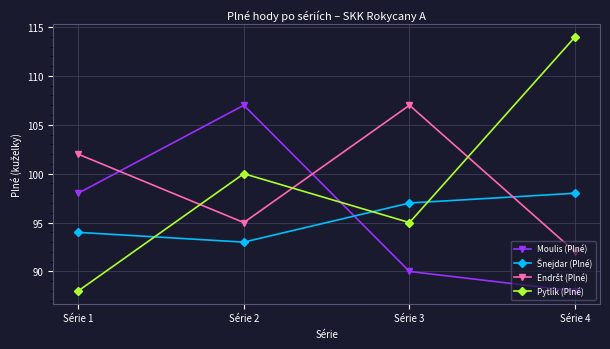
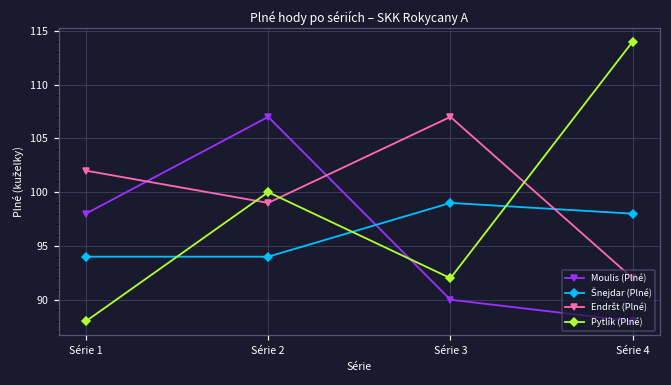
Šnejdar (Plné), Série 2: 93 -> 94
Endršt (Plné), Série 2: 95 -> 99
Šnejdar (Plné), Série 3: 97 -> 99
Pytlík (Plné), Série 3: 95 -> 92
